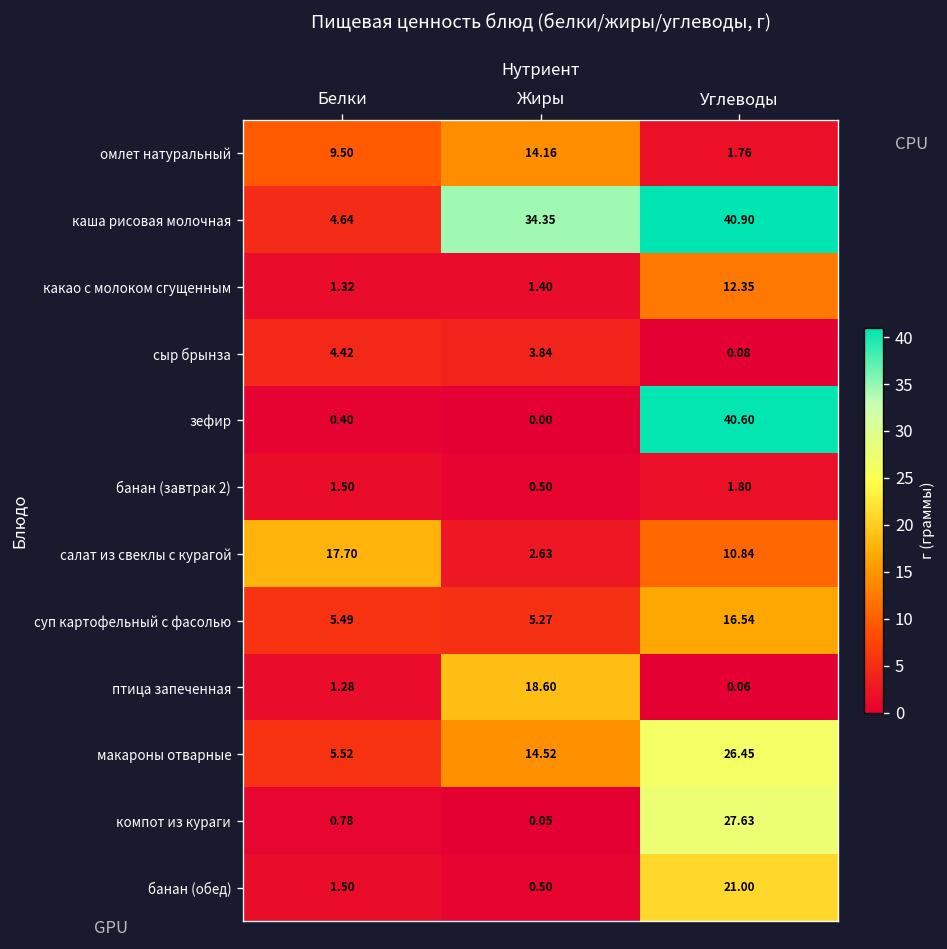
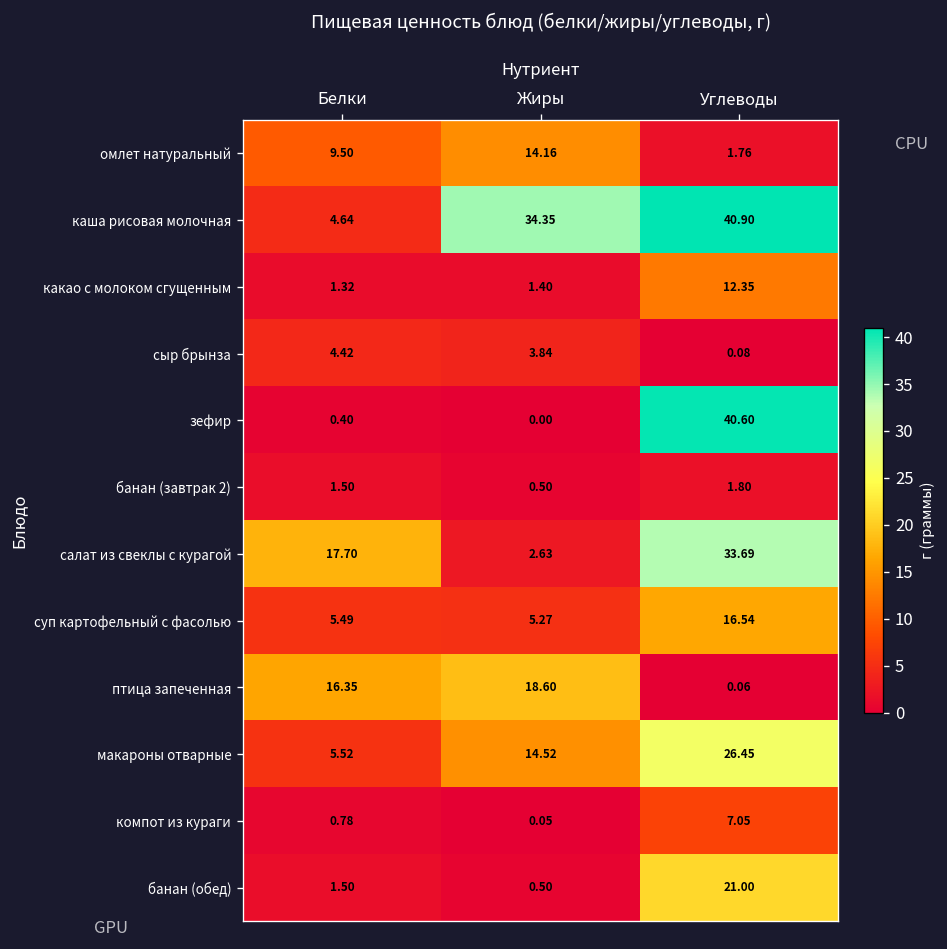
салат из свеклы с курагой, Углеводы: 10.84 -> 33.69
птица запеченная, Белки: 1.28 -> 16.35
компот из кураги, Углеводы: 27.63 -> 7.05
